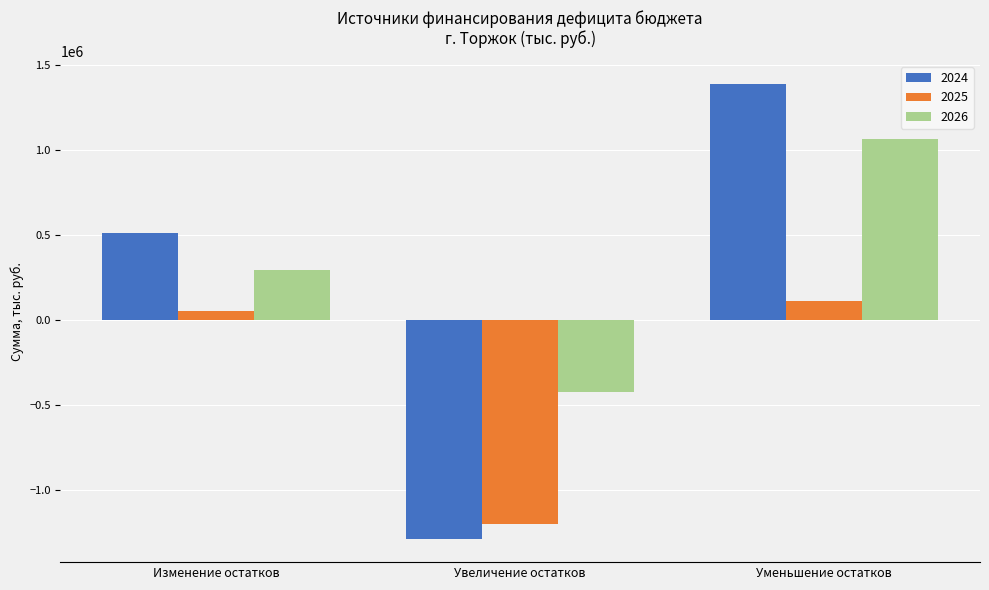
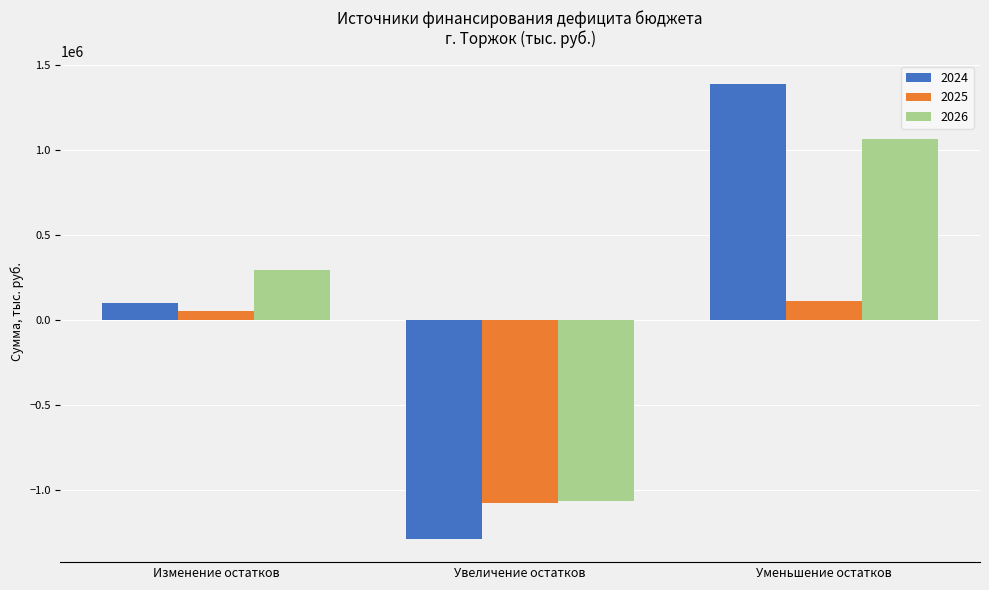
2024, Изменение остатков: 510000 -> 100000
2025, Увеличение остатков: -1200000 -> -1080000
2026, Увеличение остатков: -430000 -> -1070000
